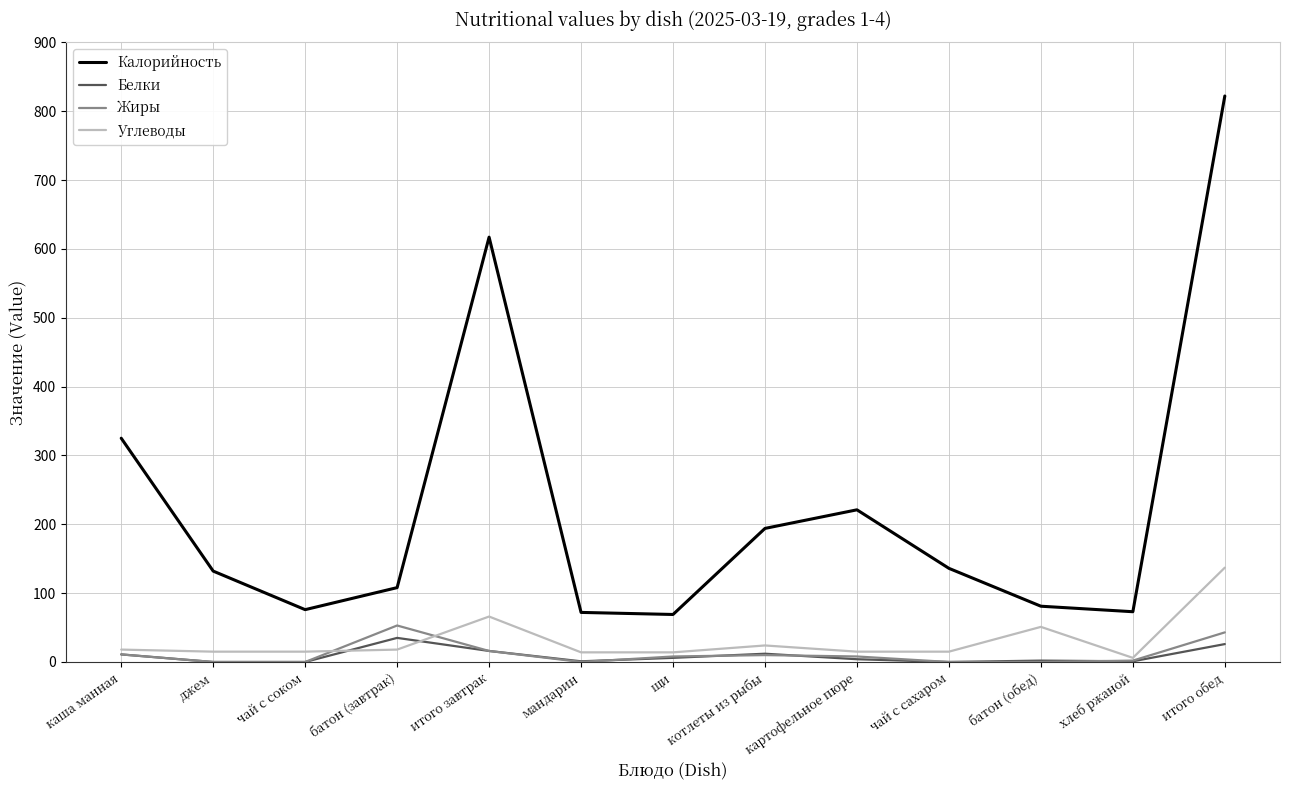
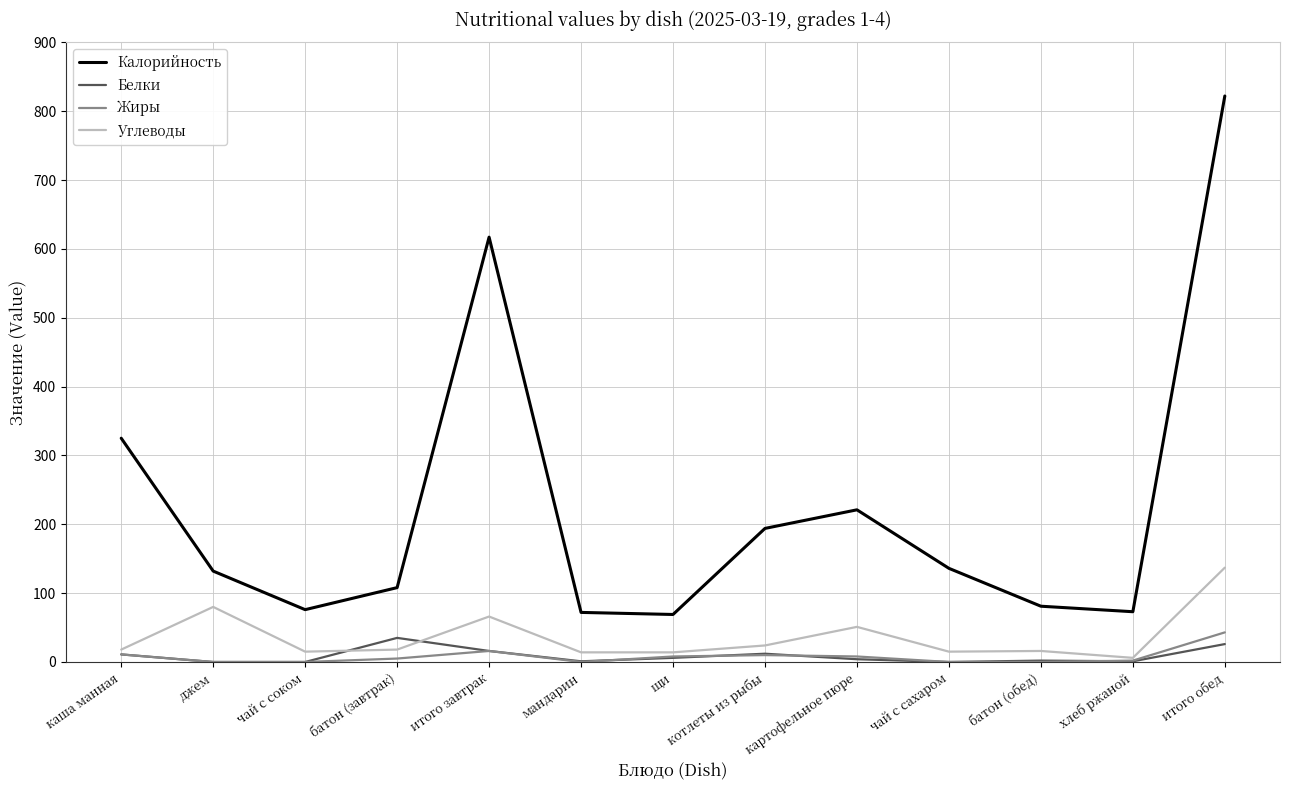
Углеводы, джем: 20 -> 80
Жиры, батон (завтрак): 50 -> 10
Углеводы, картофельное пюре: 20 -> 50
Углеводы, батон (обед): 50 -> 20
